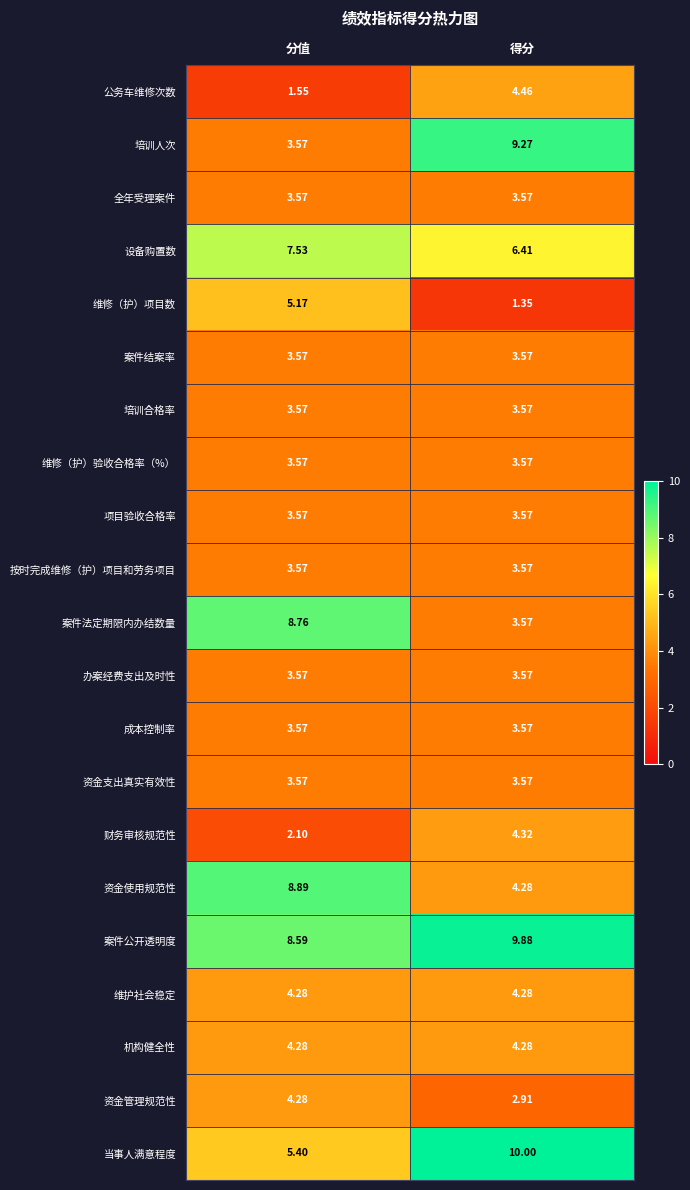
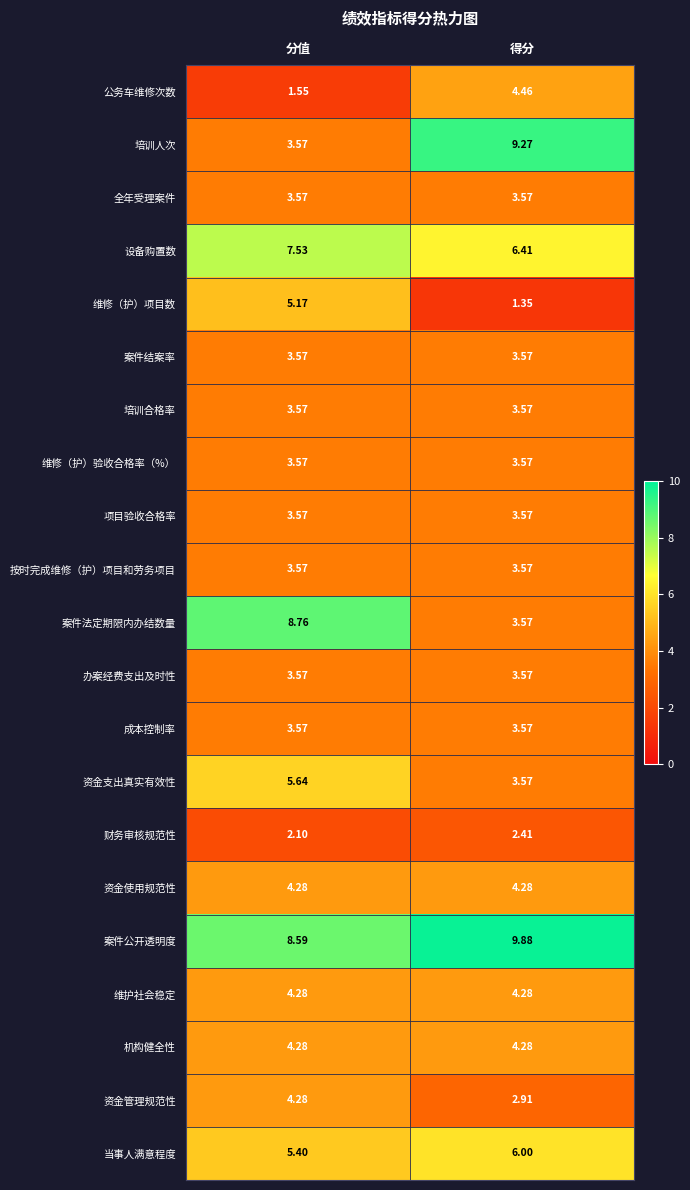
资金支出真实有效性, 分值: 3.57 -> 5.64
财务审核规范性, 得分: 4.32 -> 2.41
资金使用规范性, 分值: 8.89 -> 4.28
当事人满意程度, 得分: 10.00 -> 6.00
